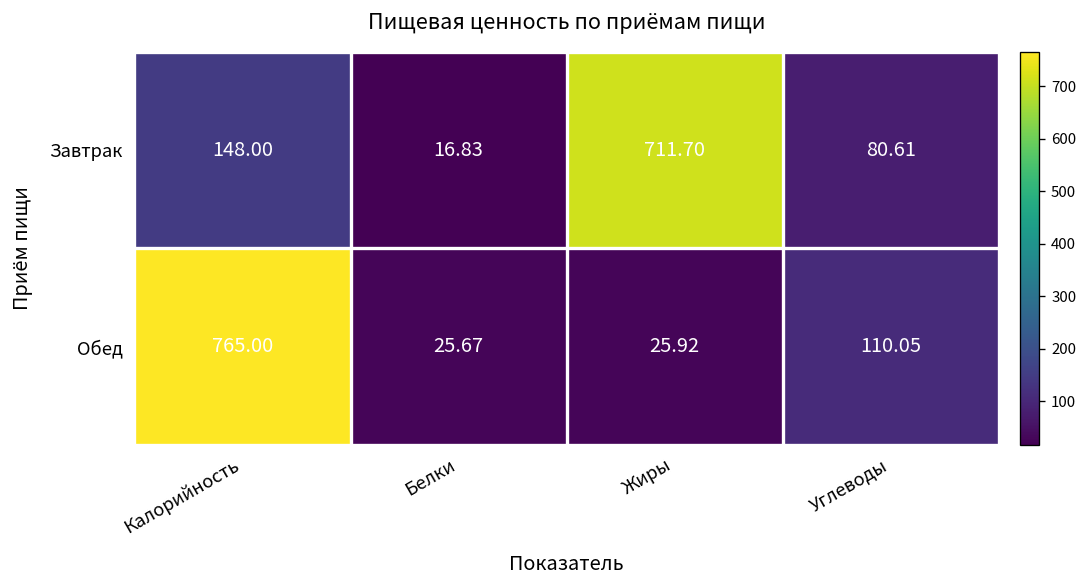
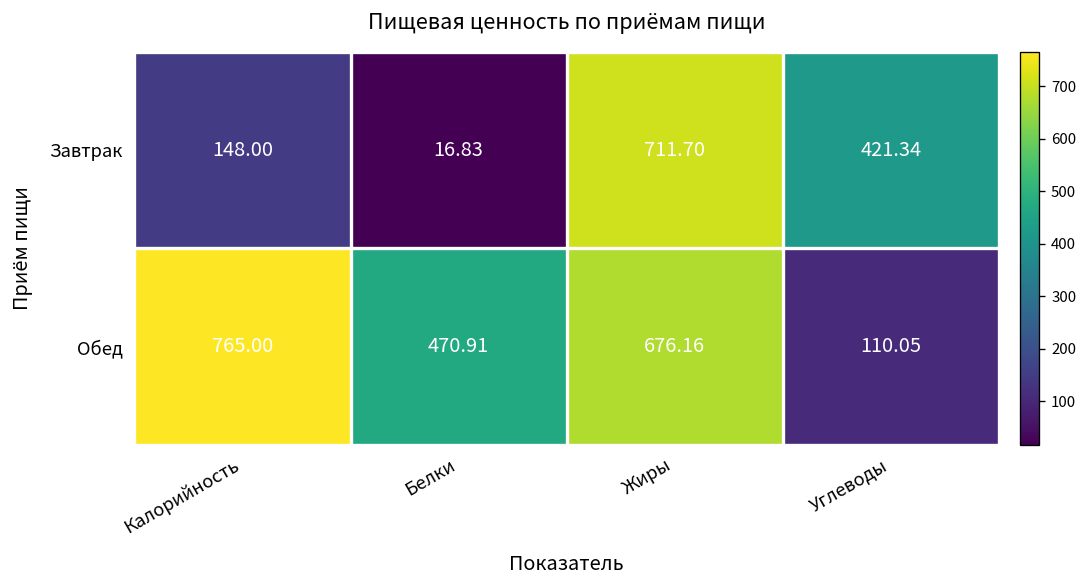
Завтрак, Углеводы: 80.61 -> 421.34
Обед, Белки: 25.67 -> 470.91
Обед, Жиры: 25.92 -> 676.16
